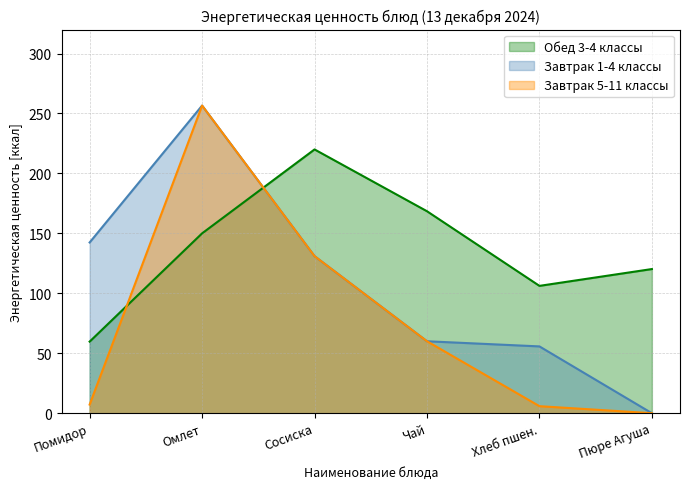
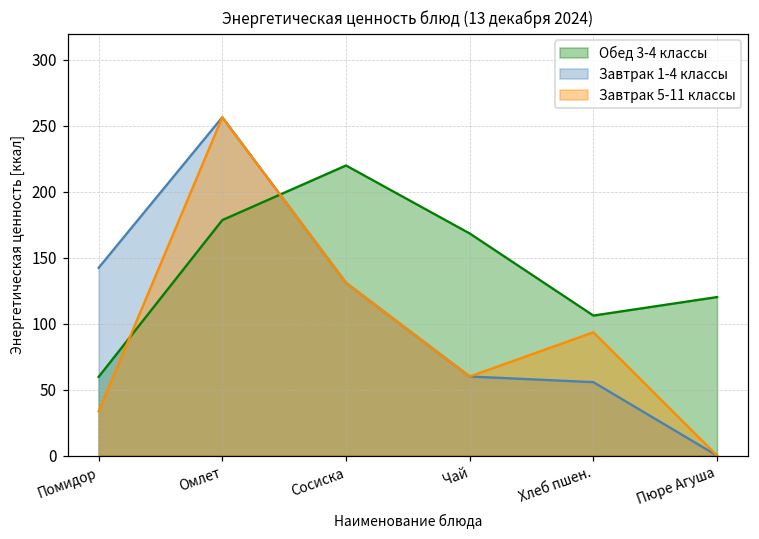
Завтрак 5-11 классы, Помидор: 7 -> 34
Обед 3-4 классы, Омлет: 150 -> 179
Завтрак 5-11 классы, Хлеб пшен.: 6 -> 94
